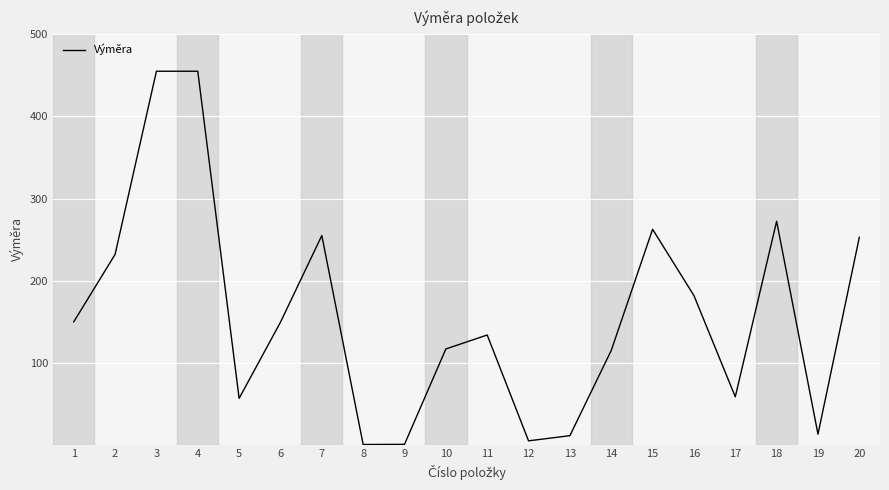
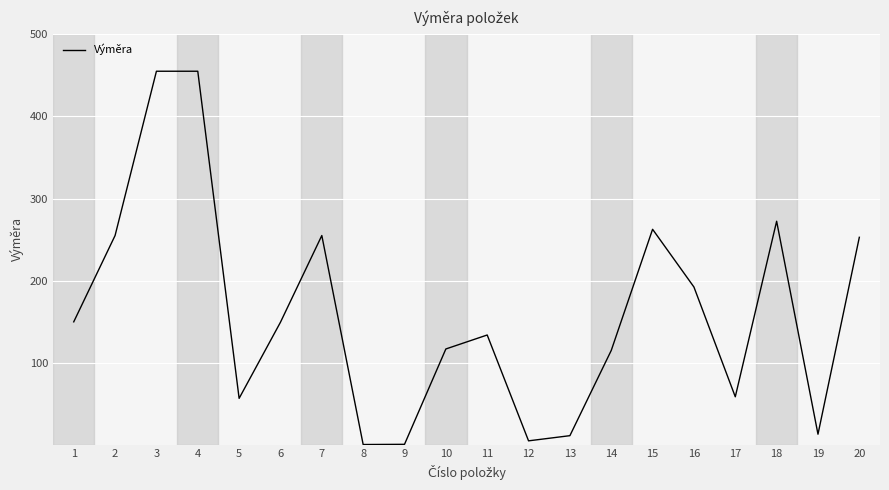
2: 230 -> 260
16: 180 -> 190
